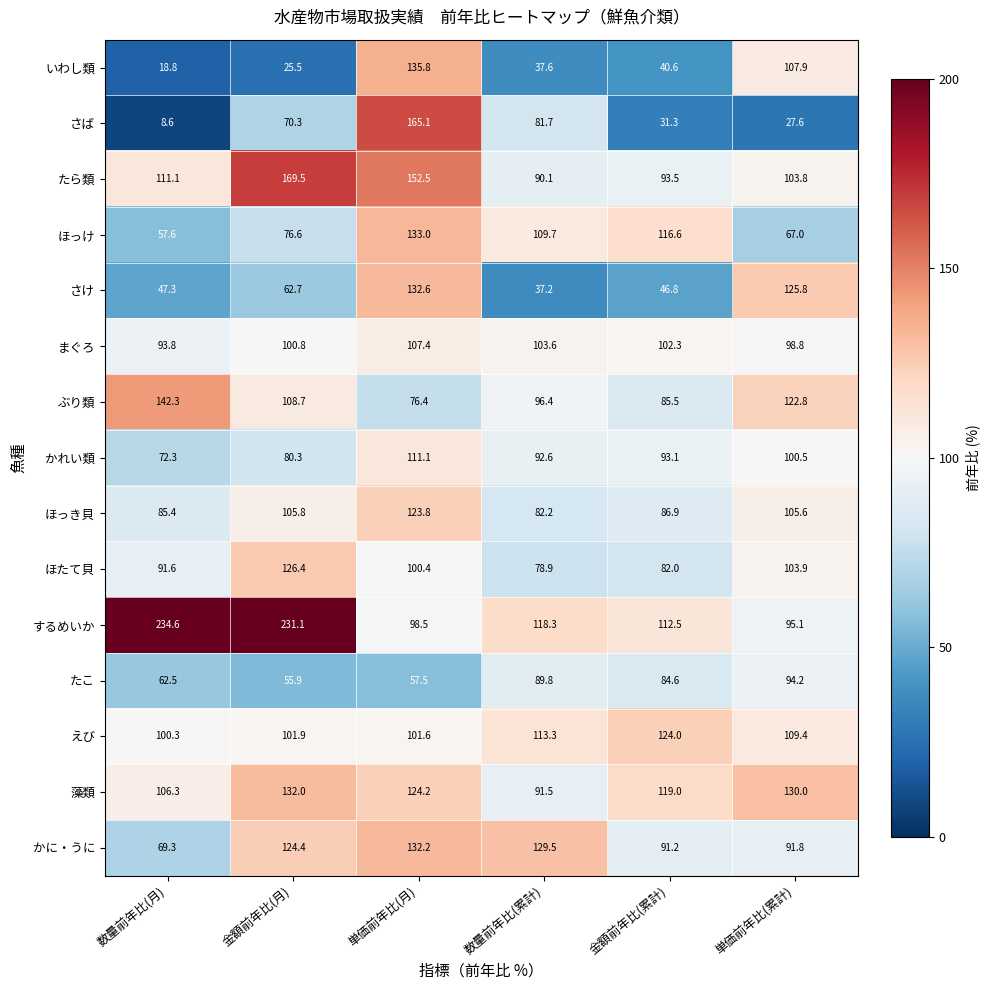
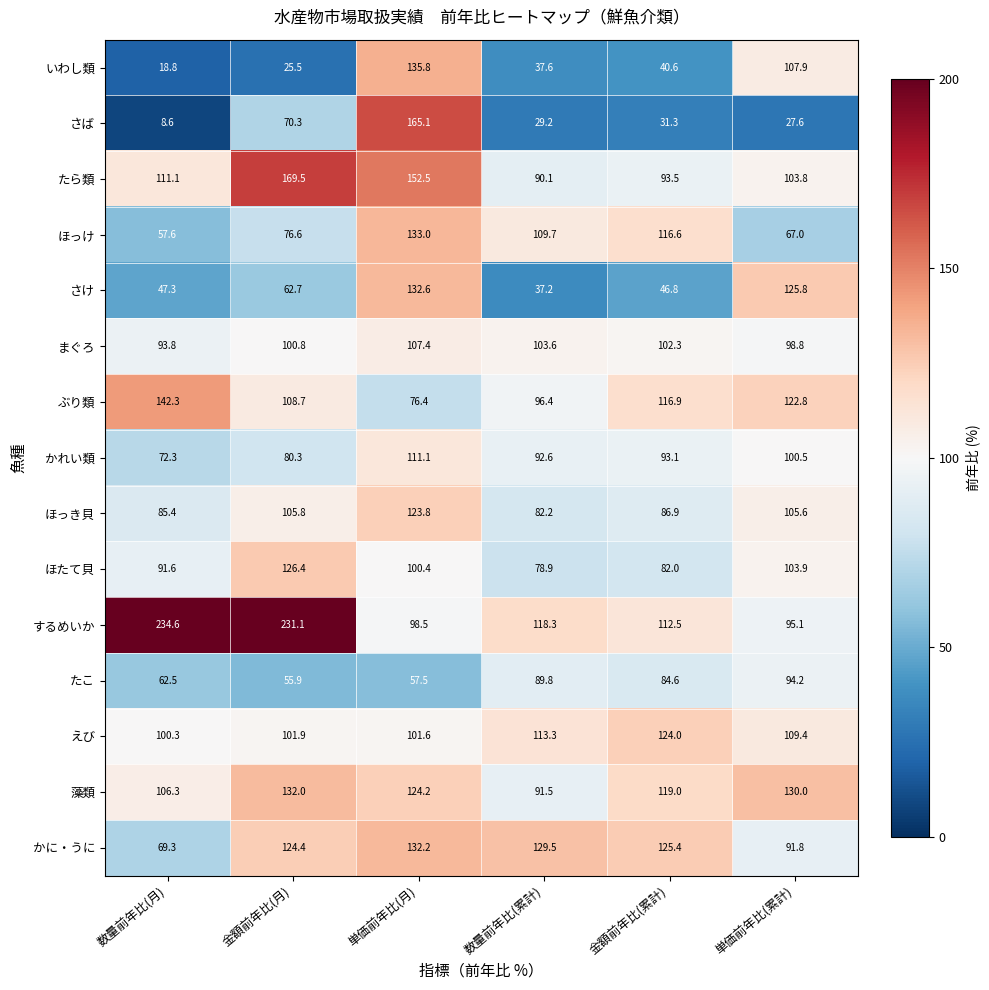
さば, 数量前年比(累計): 81.7 -> 29.2
ぶり類, 金額前年比(累計): 85.5 -> 116.9
かに・うに, 金額前年比(累計): 91.2 -> 125.4
